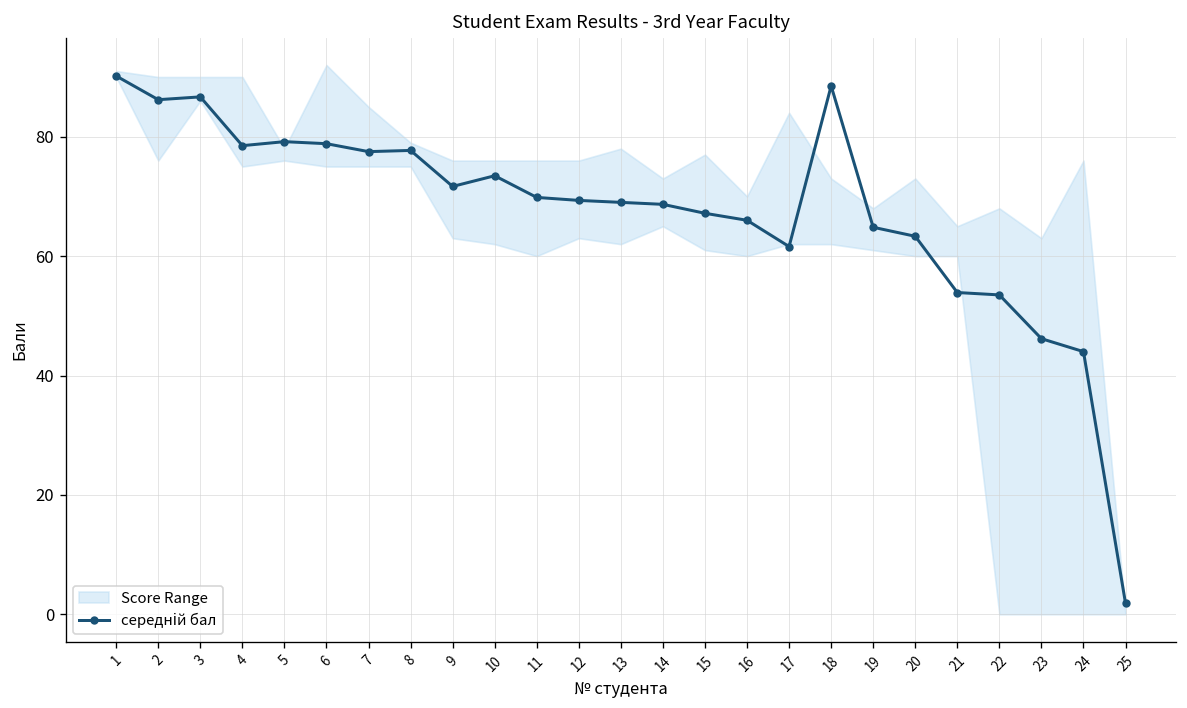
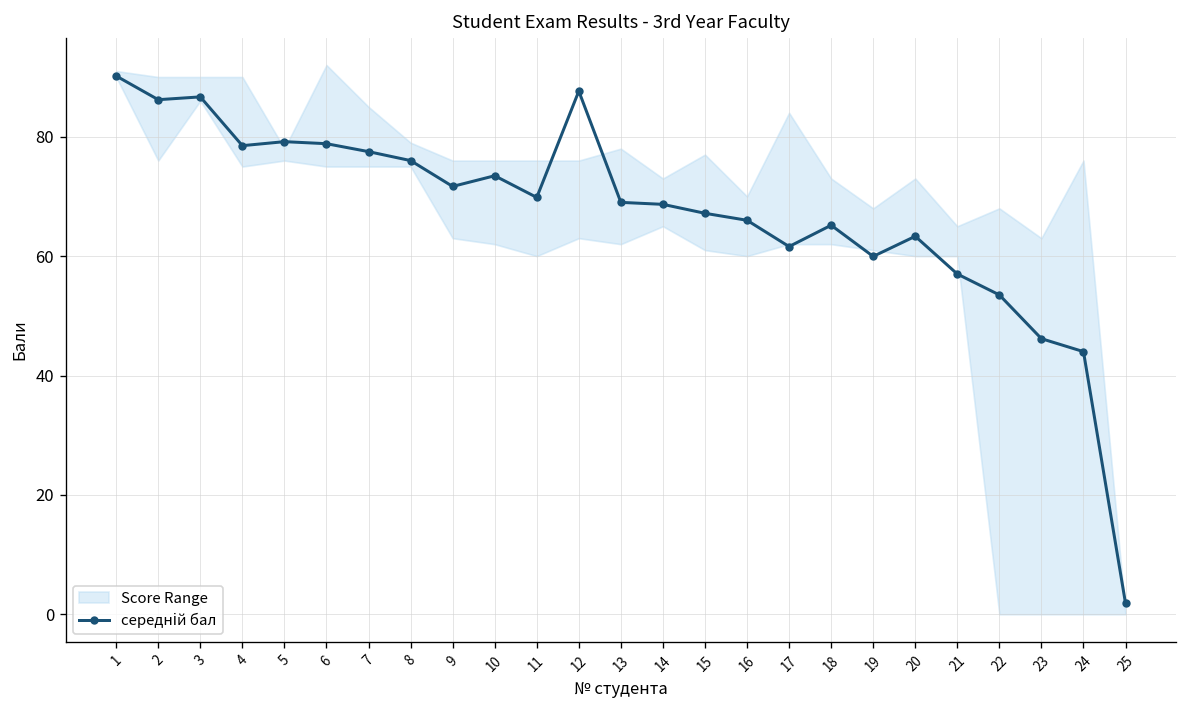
середній бал, 8: 78 -> 76
середній бал, 12: 69 -> 88
середній бал, 18: 89 -> 65
середній бал, 19: 65 -> 60
середній бал, 21: 54 -> 57
